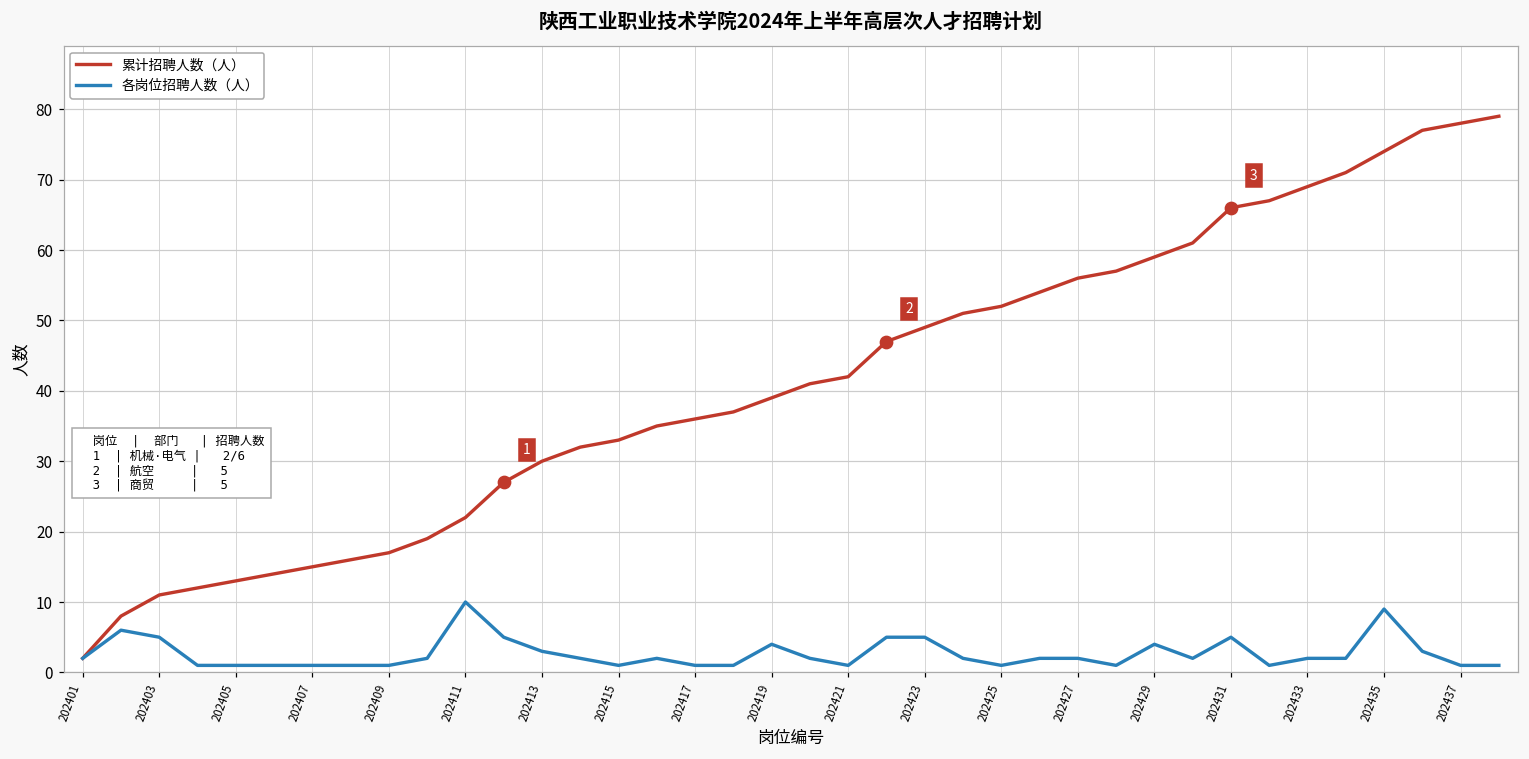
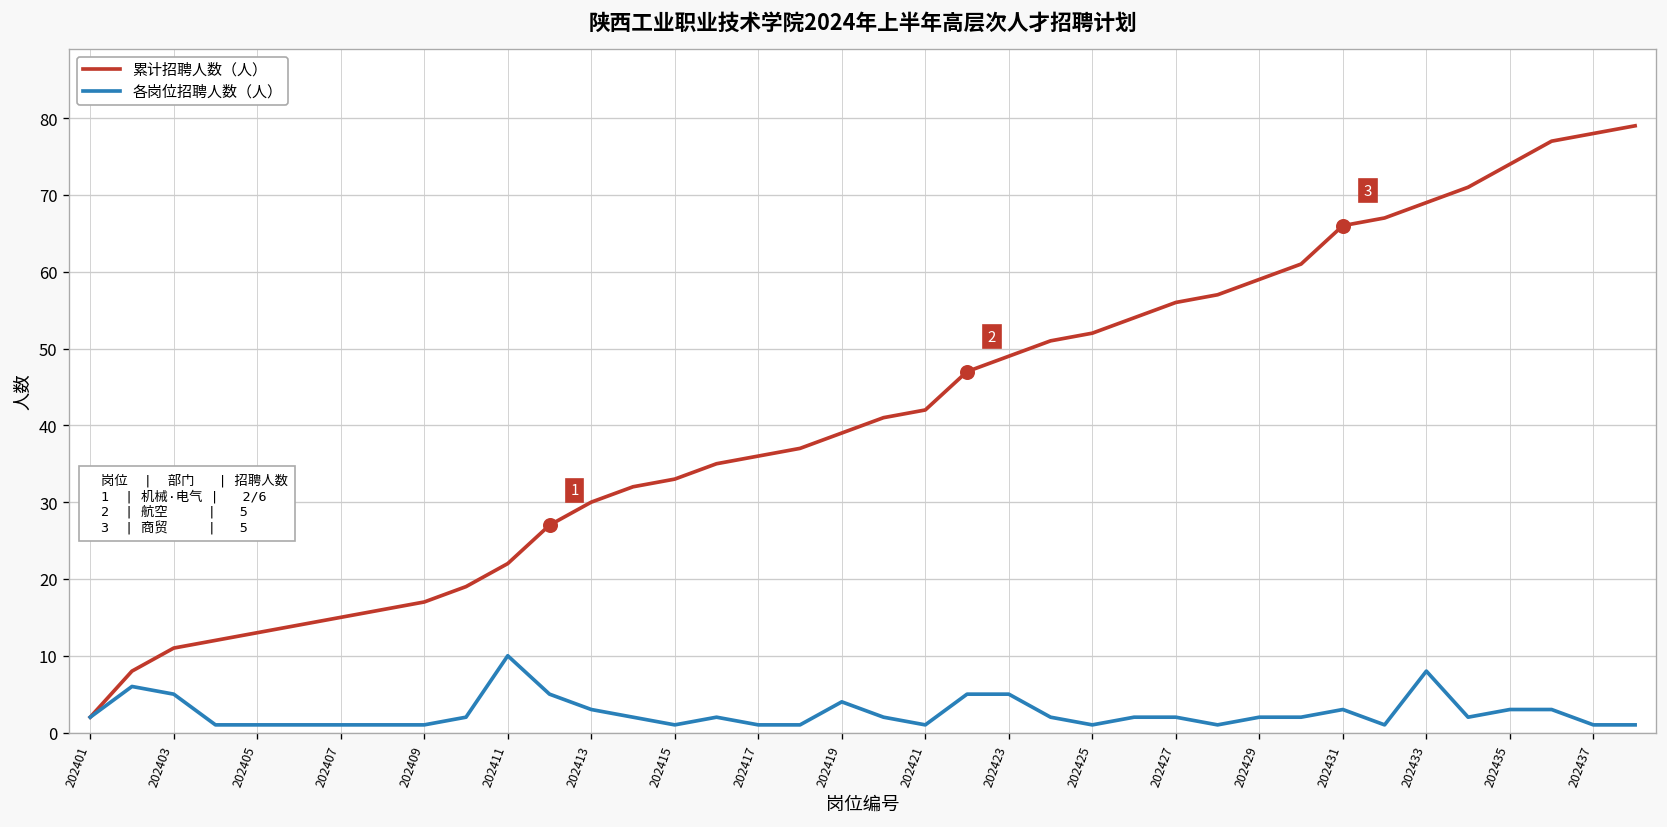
各岗位招聘人数（人）, 202429: 4 -> 2
各岗位招聘人数（人）, 202431: 5 -> 3
各岗位招聘人数（人）, 202433: 2 -> 8
各岗位招聘人数（人）, 202435: 9 -> 3
